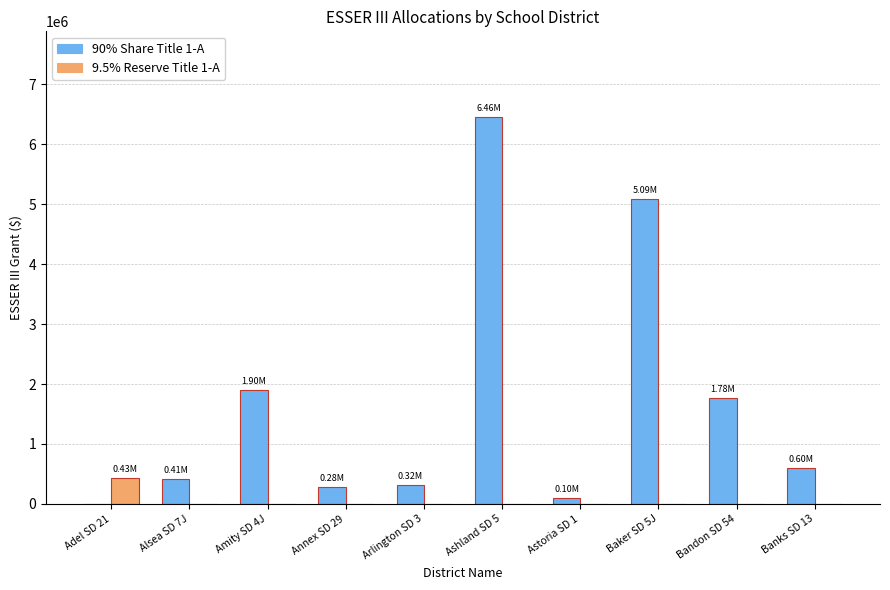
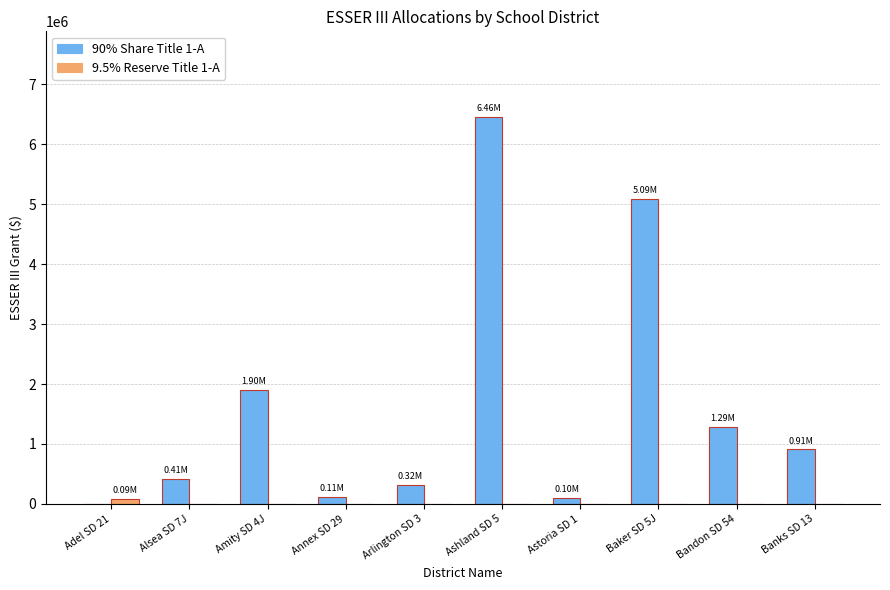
9.5% Reserve Title 1-A, Adel SD 21: 0.43M -> 0.09M
90% Share Title 1-A, Annex SD 29: 0.28M -> 0.11M
90% Share Title 1-A, Bandon SD 54: 1.78M -> 1.29M
90% Share Title 1-A, Banks SD 13: 0.60M -> 0.91M
